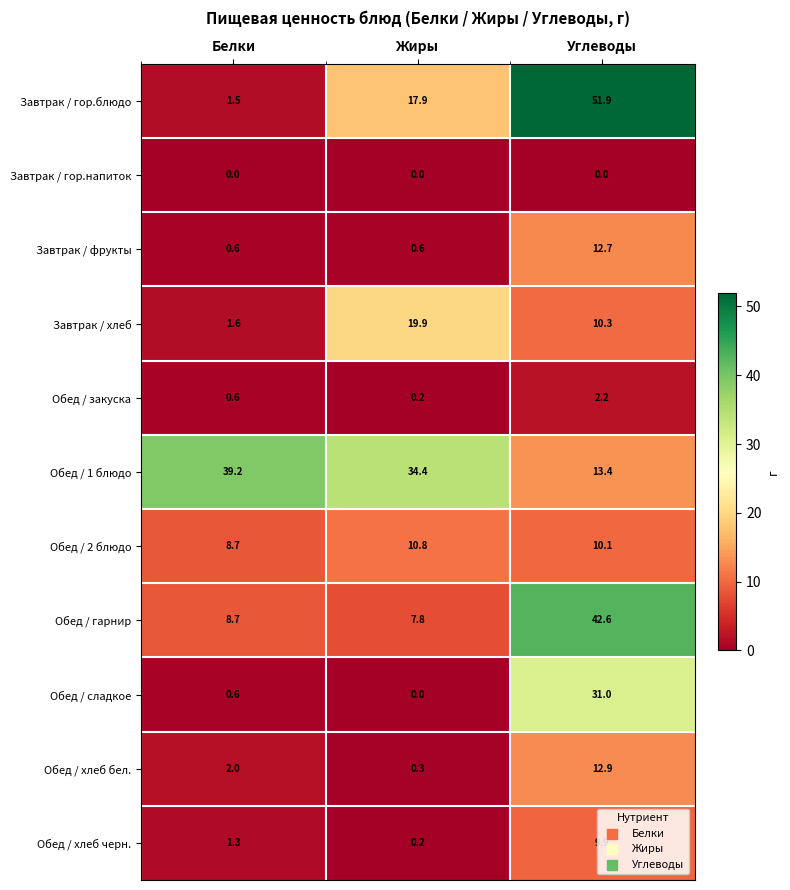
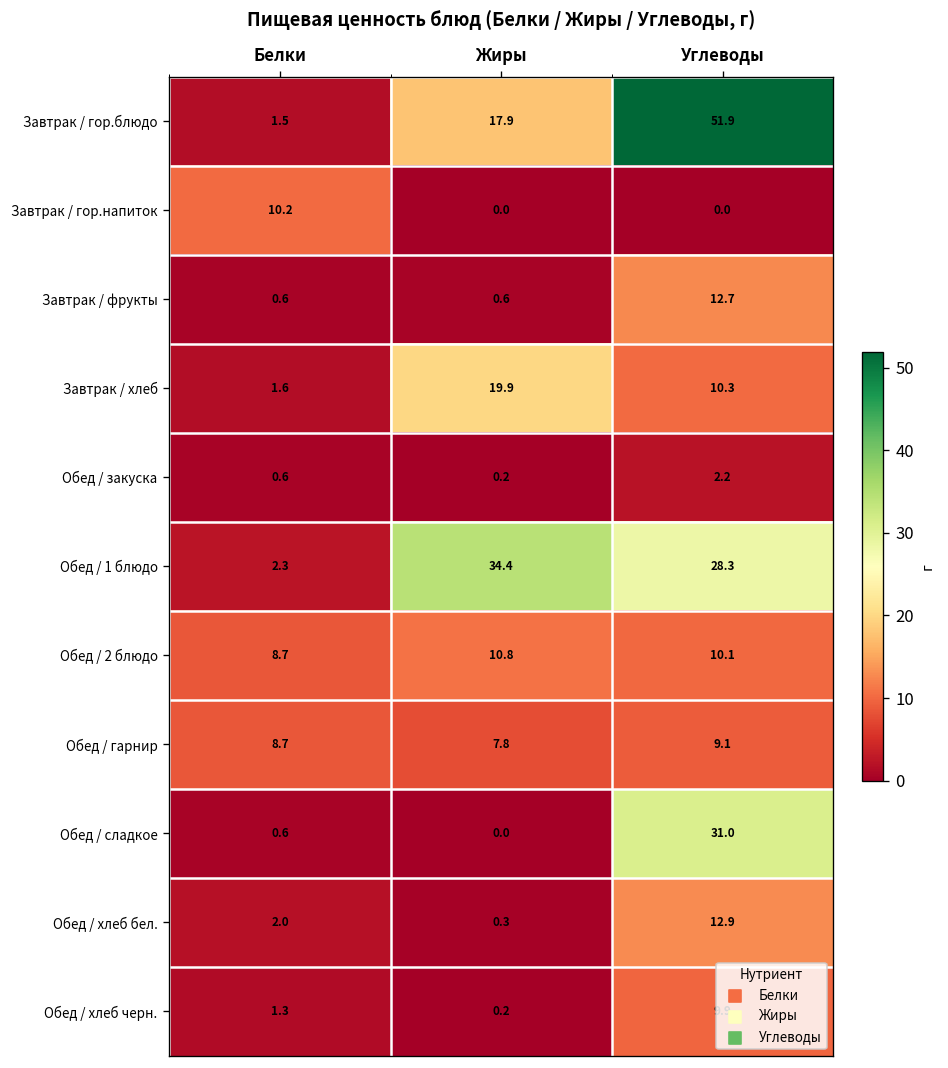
Завтрак / гор.напиток, Белки: 0.0 -> 10.2
Обед / 1 блюдо, Белки: 39.2 -> 2.3
Обед / 1 блюдо, Углеводы: 13.4 -> 28.3
Обед / гарнир, Углеводы: 42.6 -> 9.1
